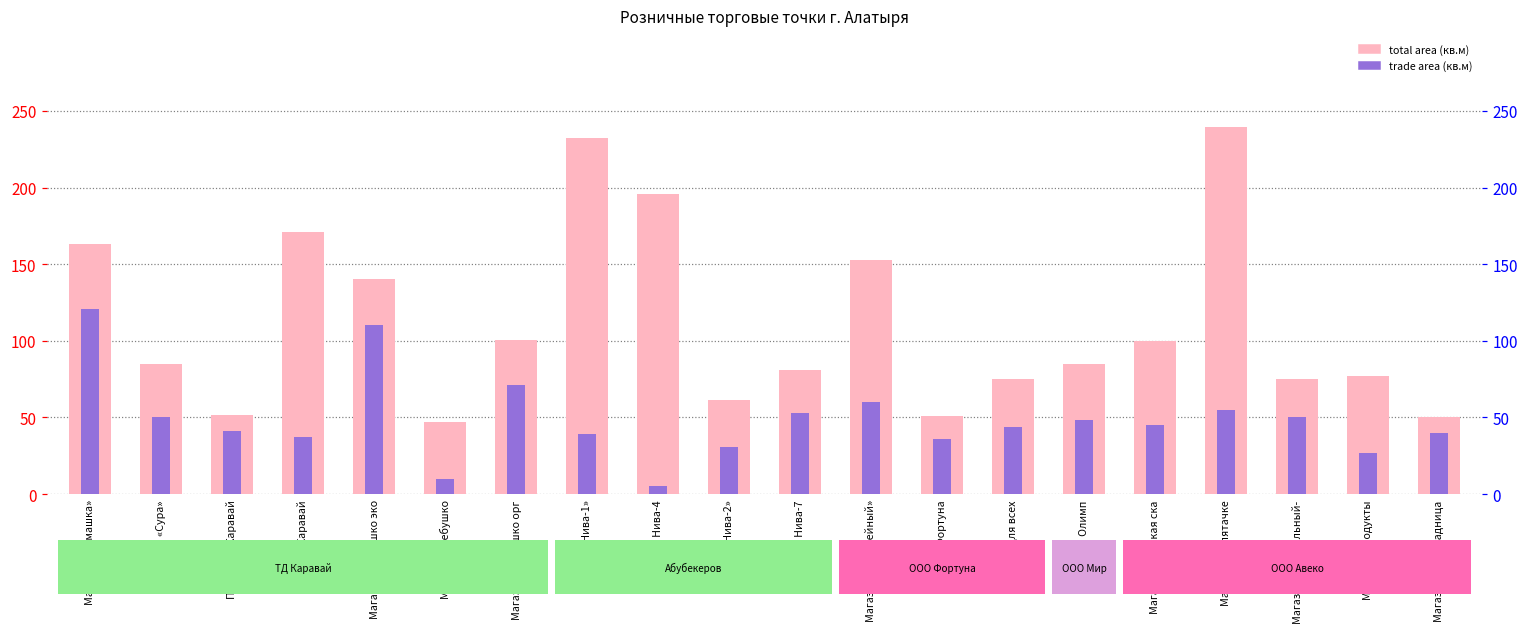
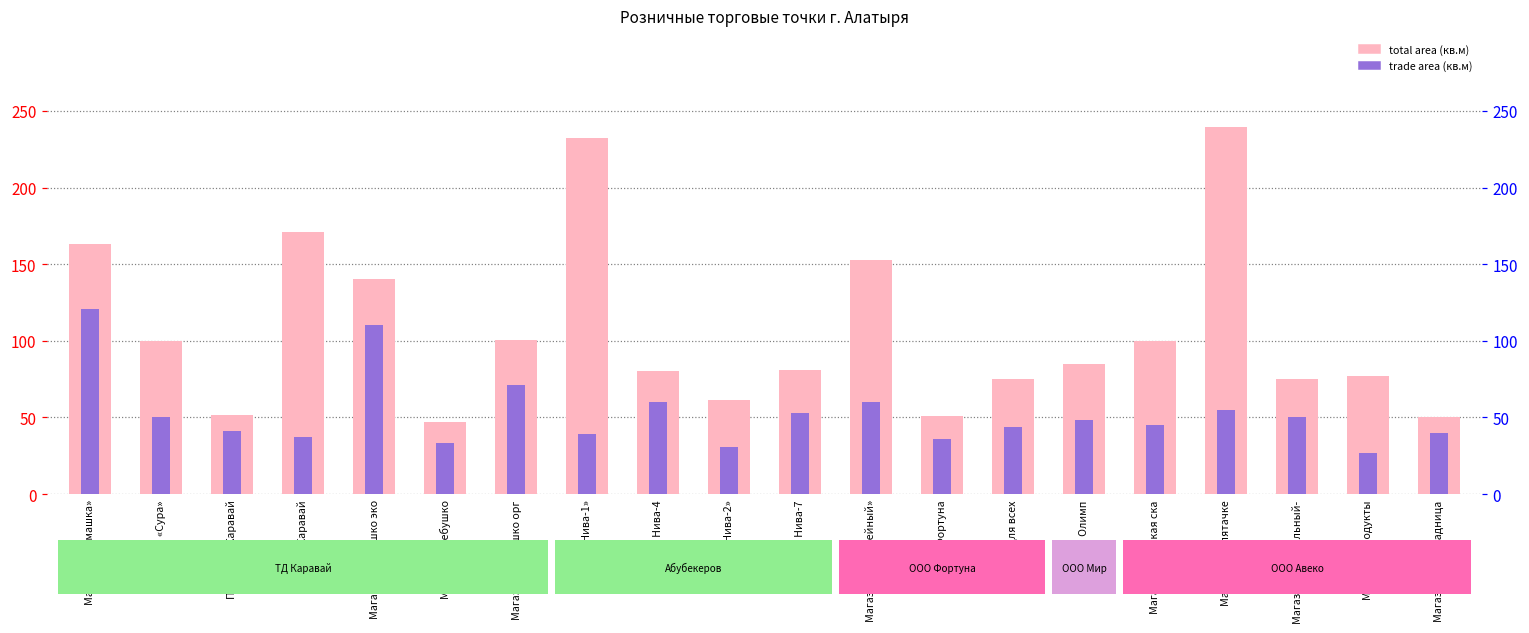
total area (кв.м), Магазин «Сура»: 85 -> 100
trade area (кв.м), Магазин Хлебушко: 10 -> 33
total area (кв.м), Магазин Нива-4: 196 -> 80
trade area (кв.м), Магазин Нива-4: 5 -> 60
